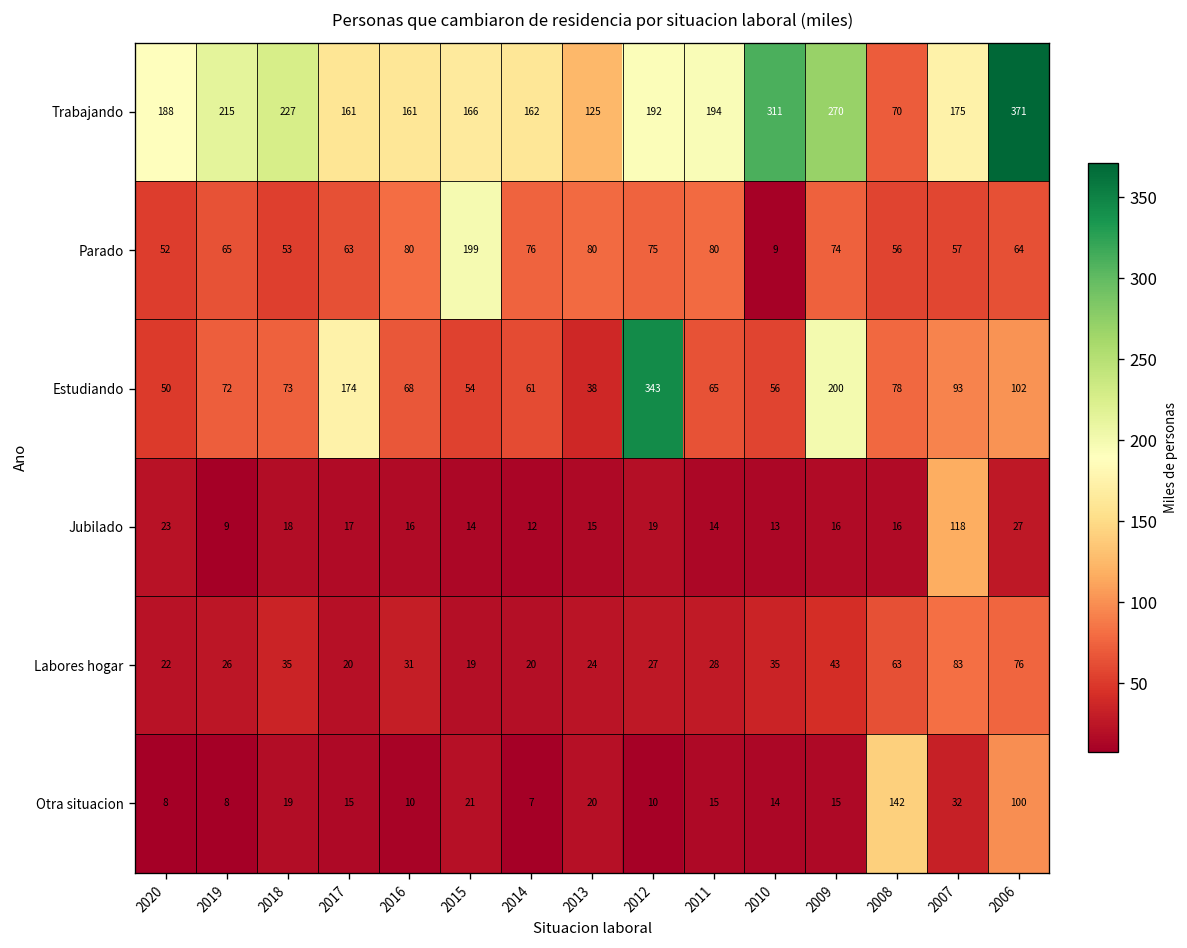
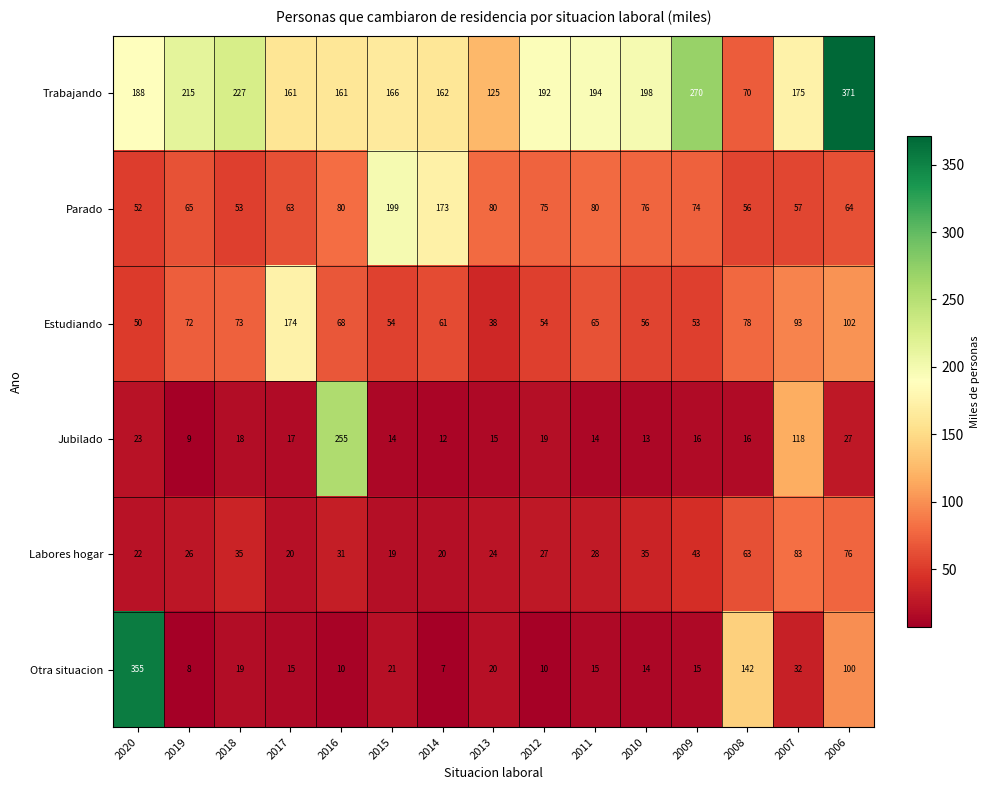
Trabajando, 2010: 311 -> 198
Parado, 2014: 76 -> 173
Parado, 2010: 9 -> 76
Estudiando, 2012: 343 -> 54
Estudiando, 2009: 200 -> 53
Jubilado, 2016: 16 -> 255
Otra situacion, 2020: 8 -> 355
